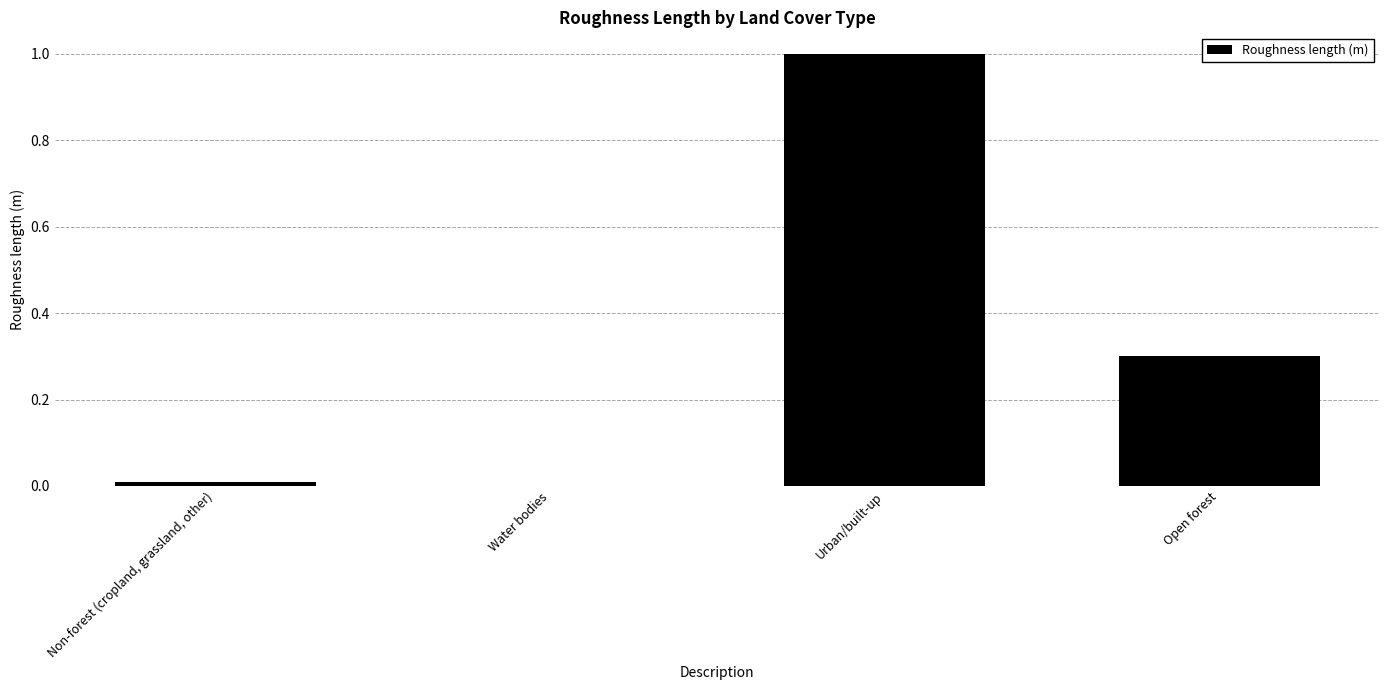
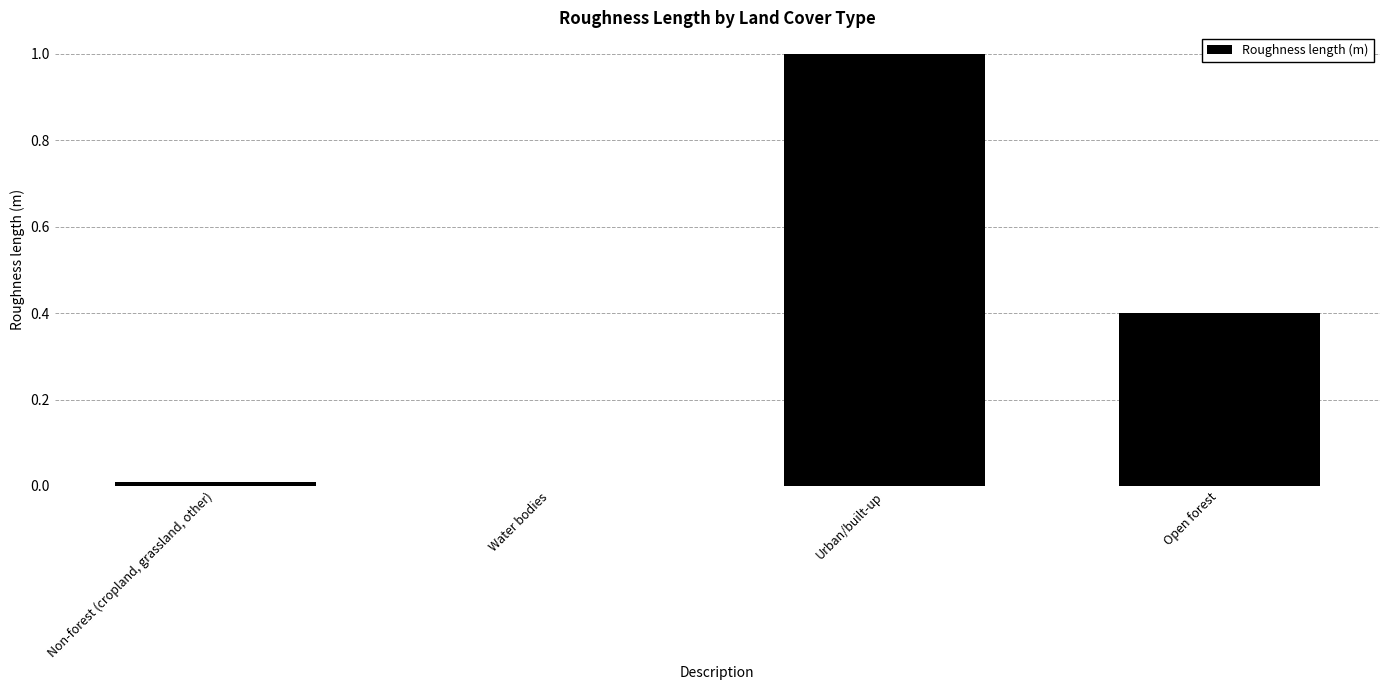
Open forest: 0.3 -> 0.4
